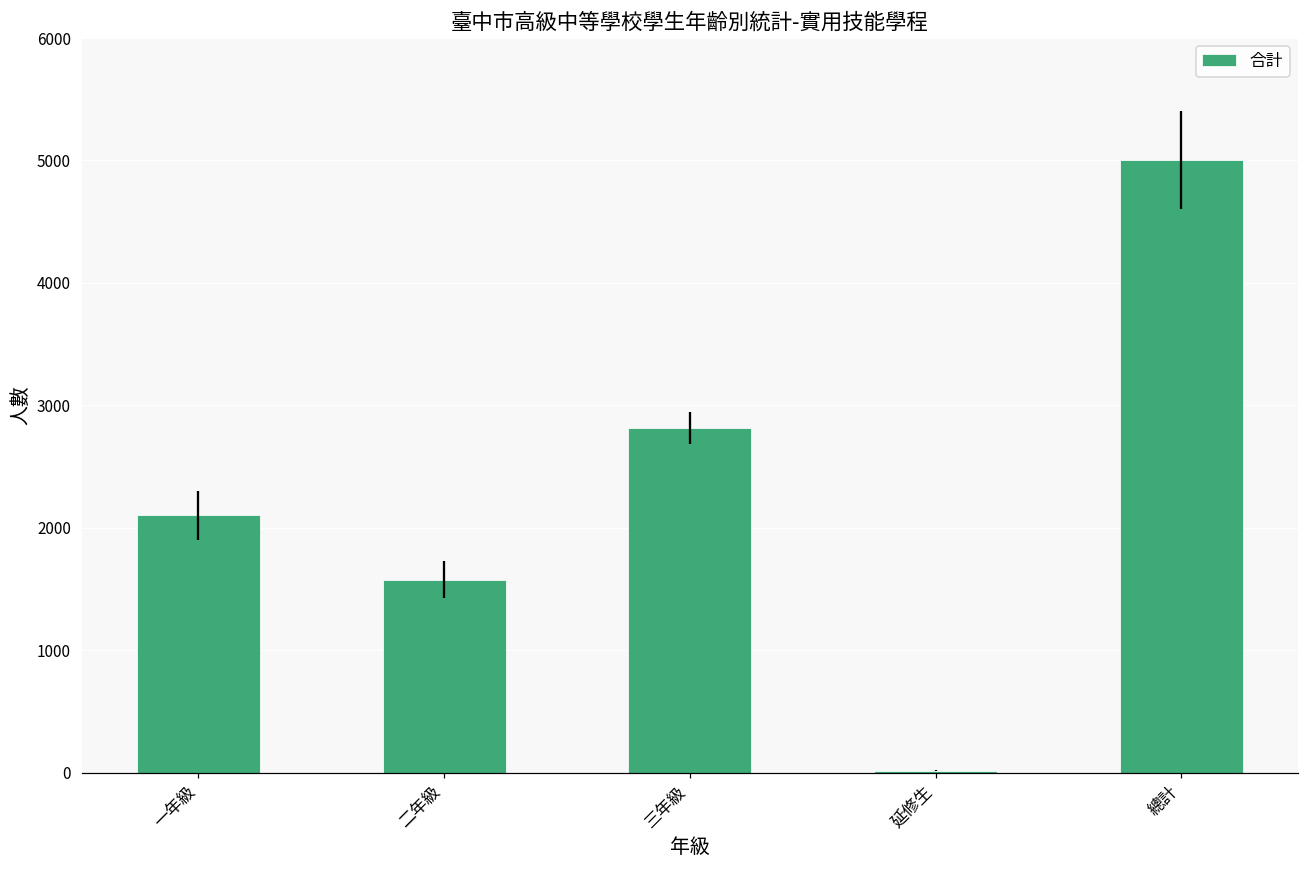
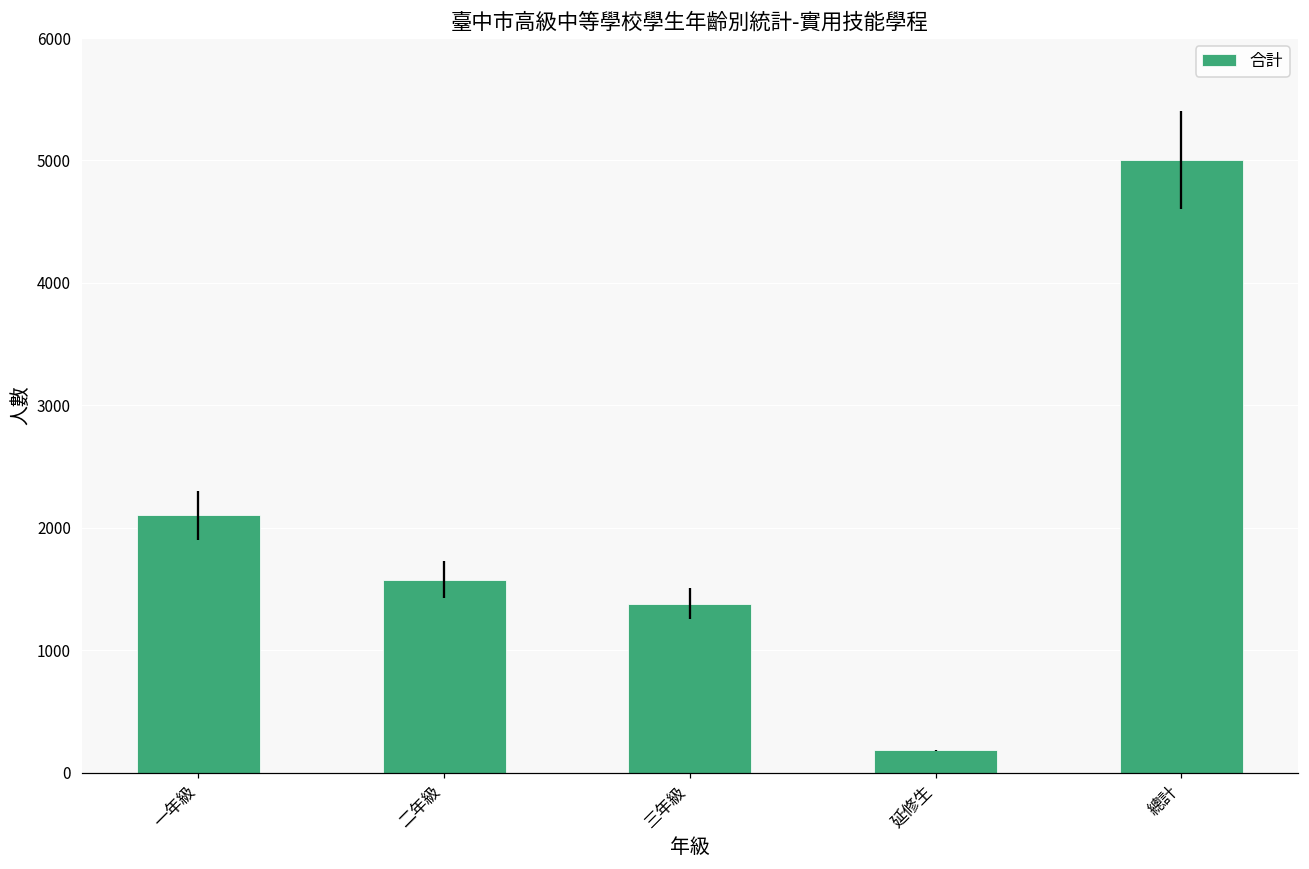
三年級: 2820 -> 1380
延修生: 20 -> 180
